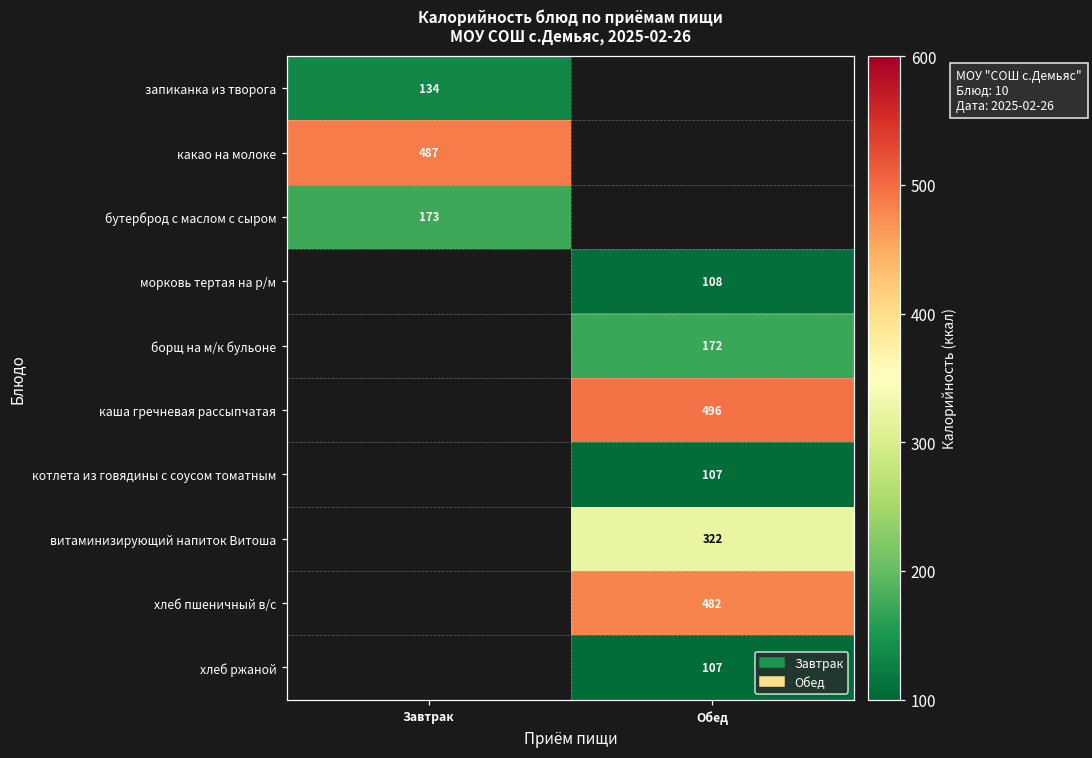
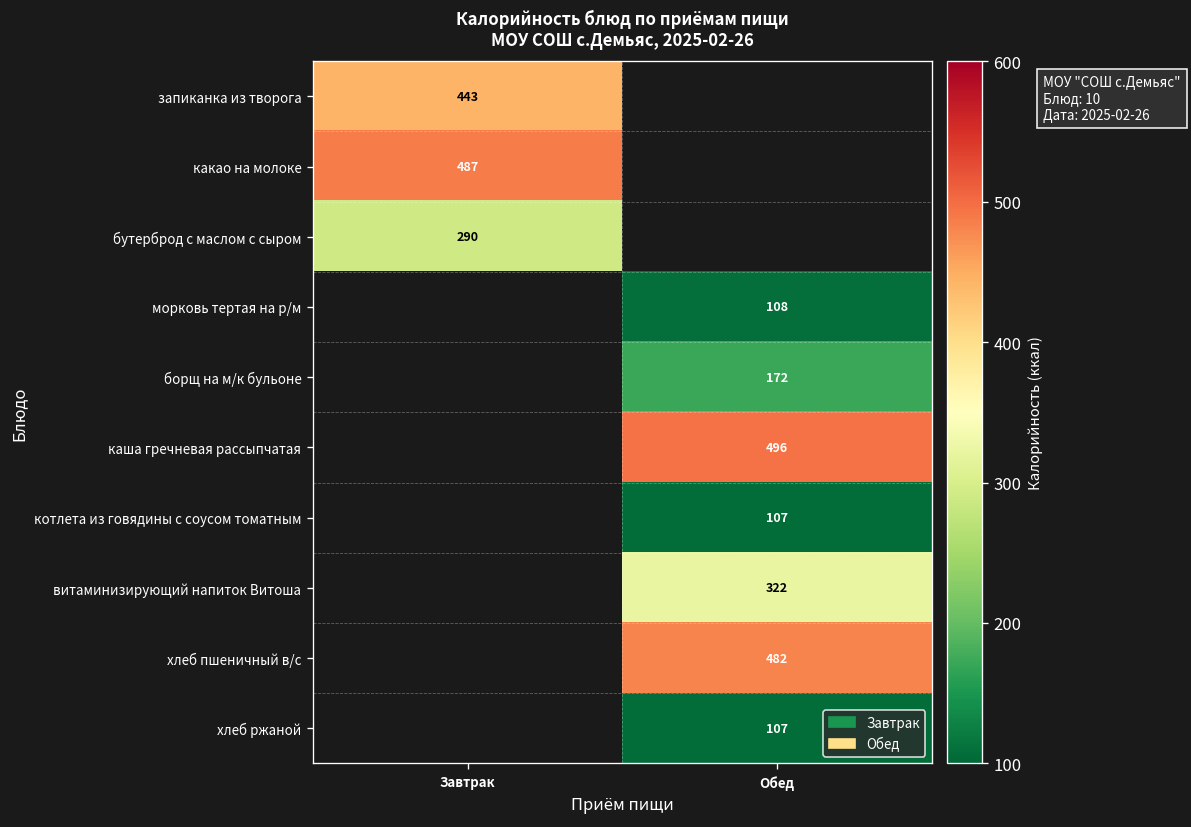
запиканка из творога, Завтрак: 134 -> 443
бутерброд с маслом с сыром, Завтрак: 173 -> 290
